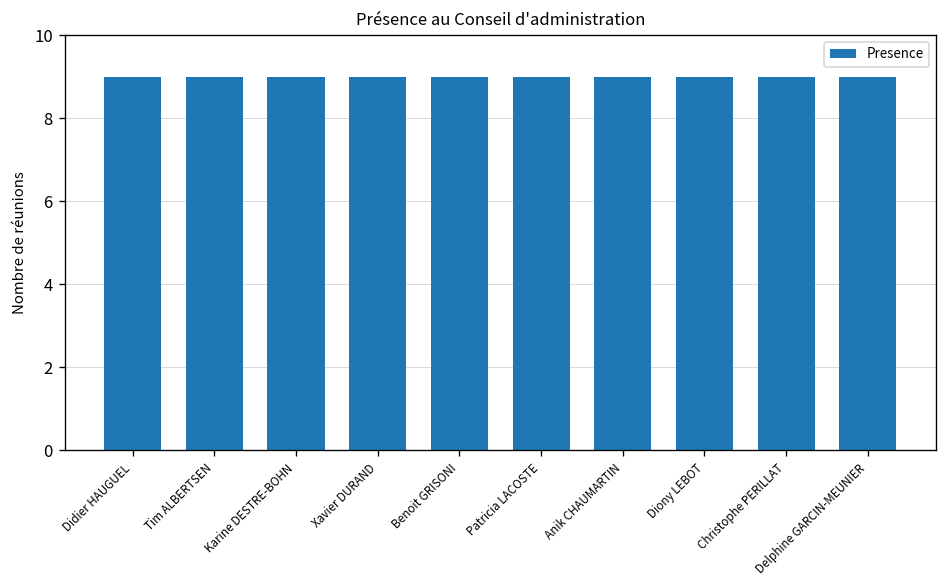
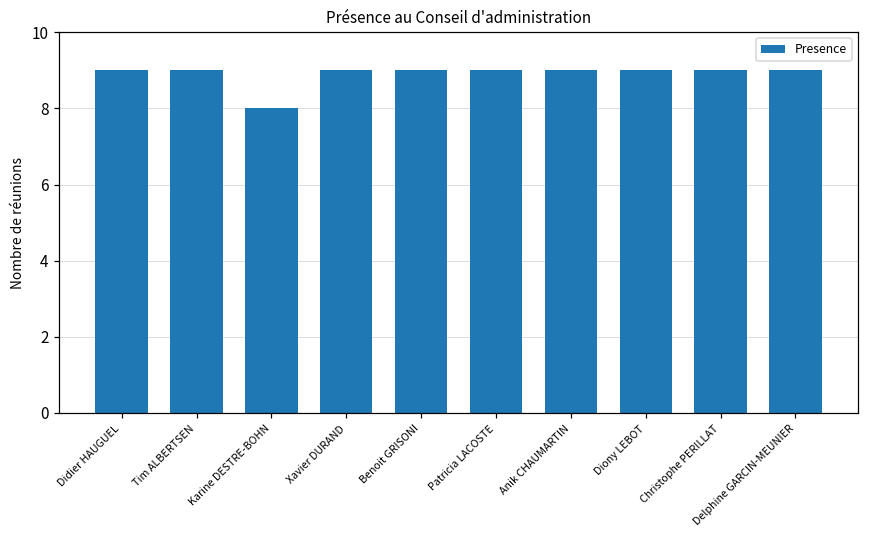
Karine DESTRE-BOHN: 9 -> 8
